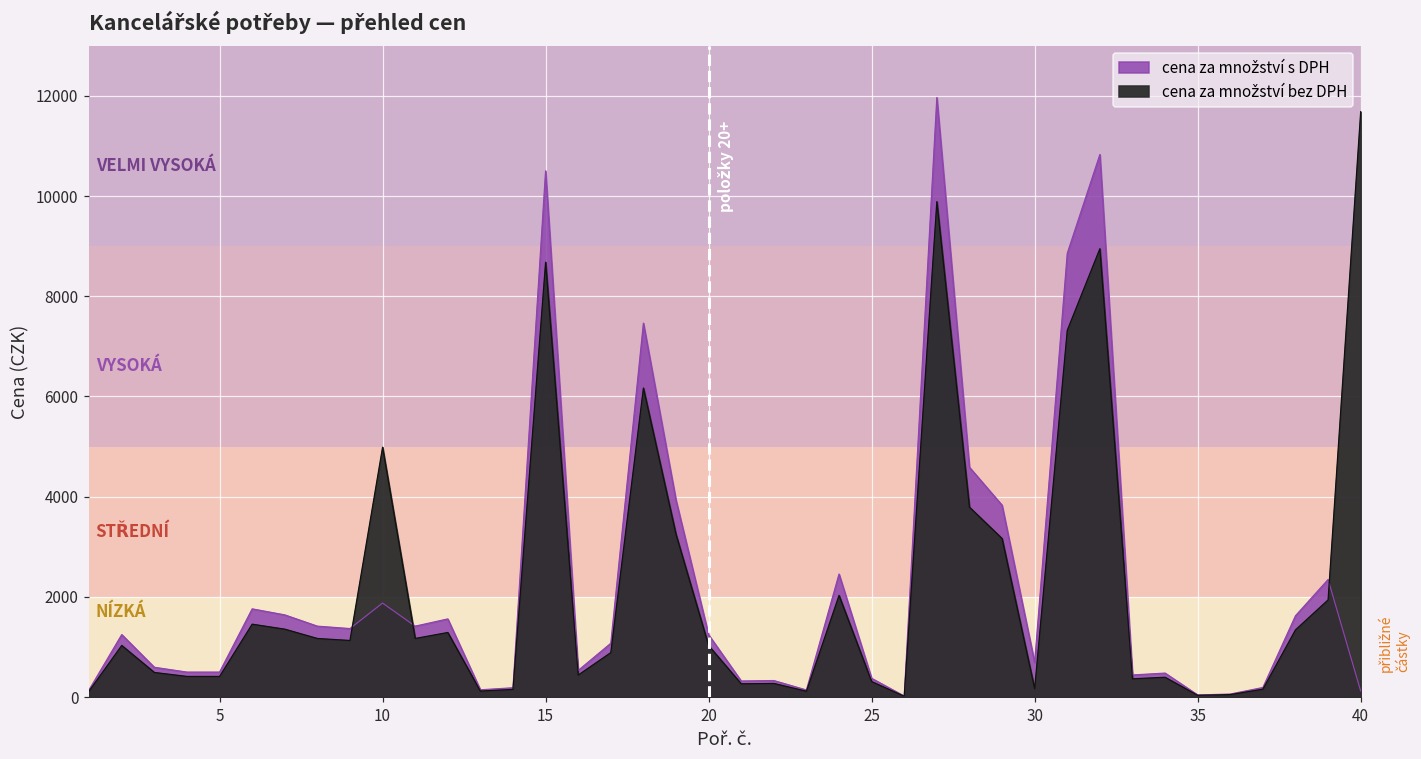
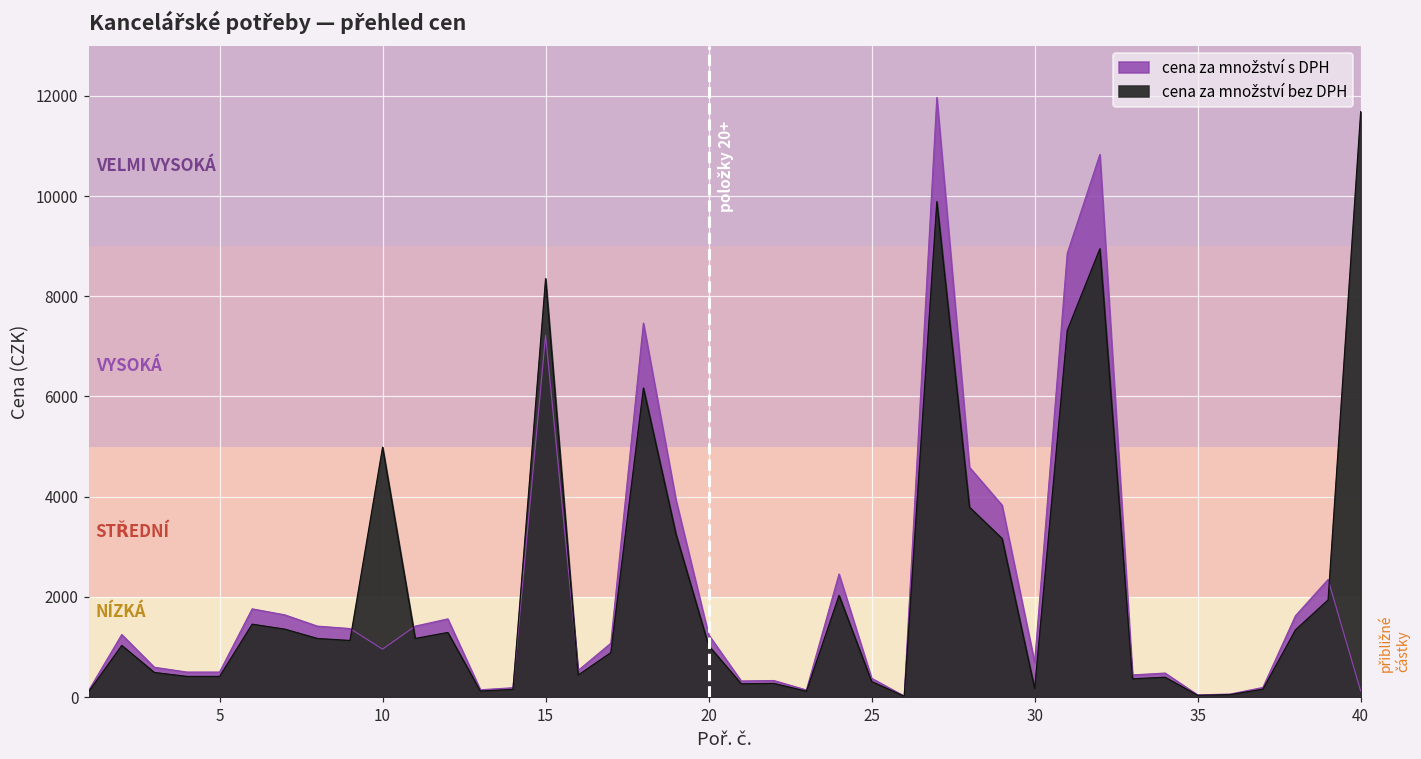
cena za množství s DPH, 10: 1900 -> 1000
cena za množství s DPH, 15: 10500 -> 7200
cena za množství bez DPH, 15: 8700 -> 8400
